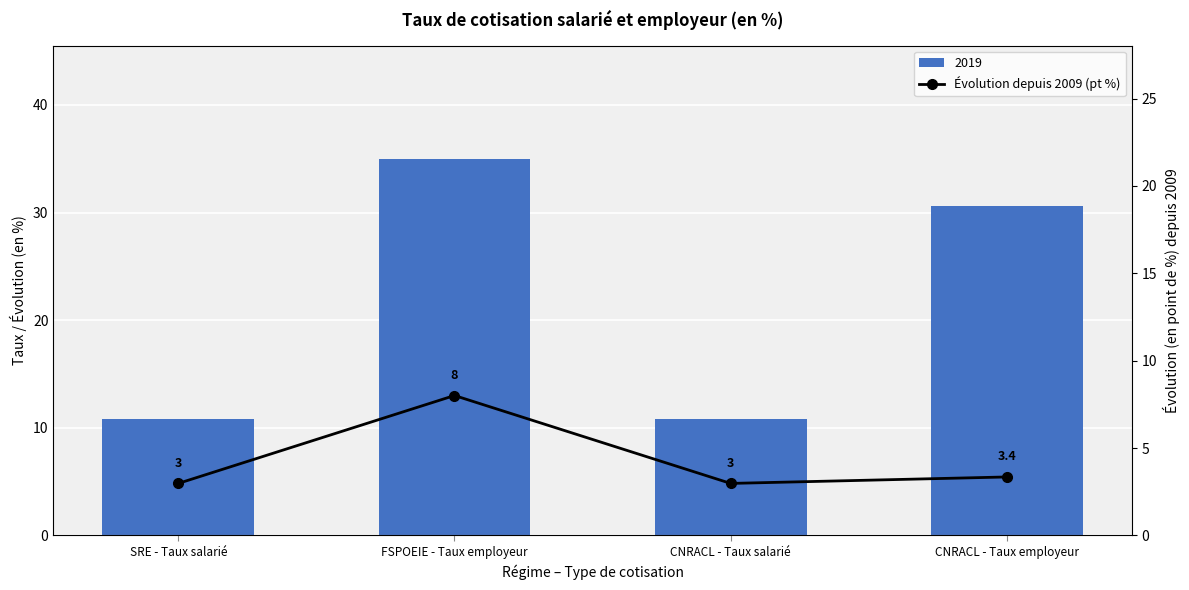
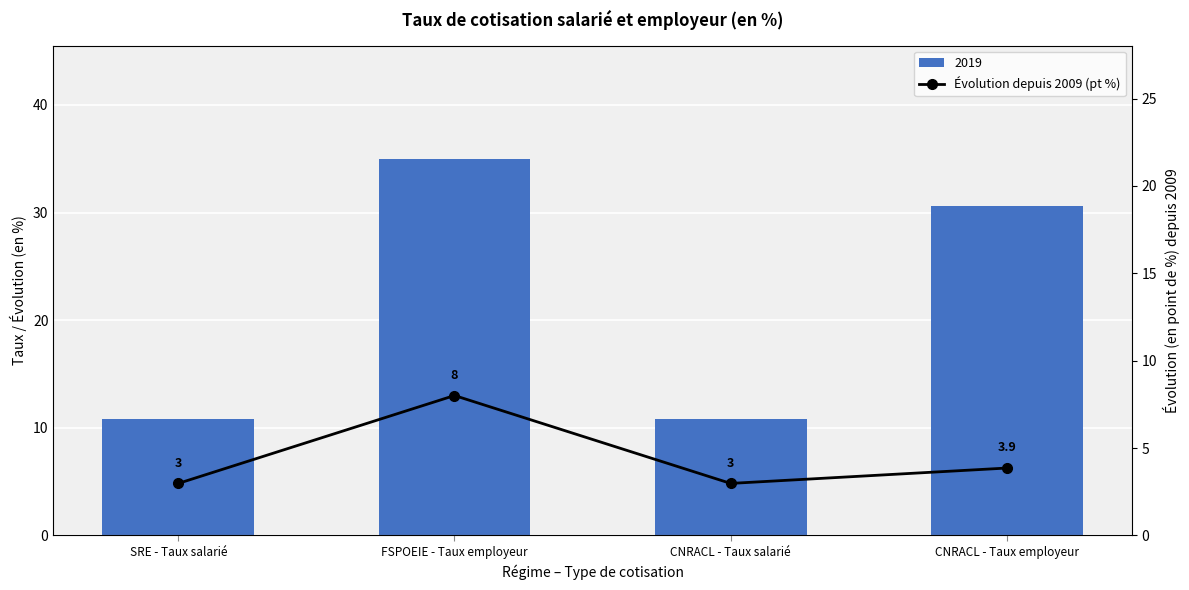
Évolution depuis 2009 (pt %), CNRACL - Taux employeur: 3.4 -> 3.9
